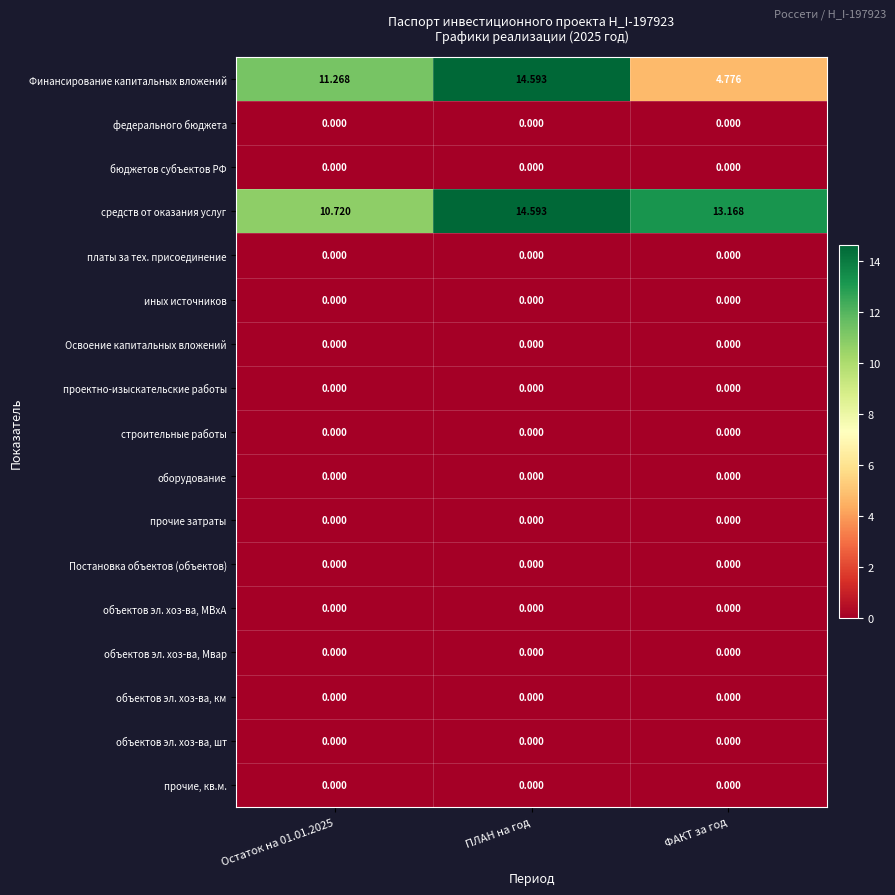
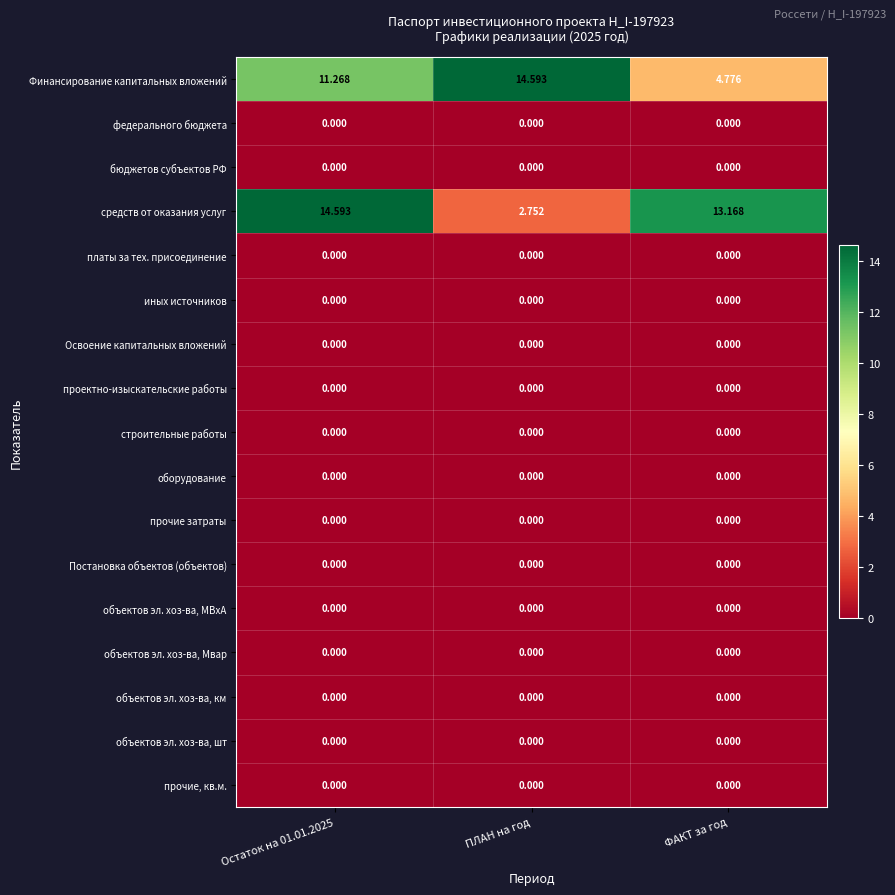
средств от оказания услуг, Остаток на 01.01.2025: 10.720 -> 14.593
средств от оказания услуг, ПЛАН на год: 14.593 -> 2.752
